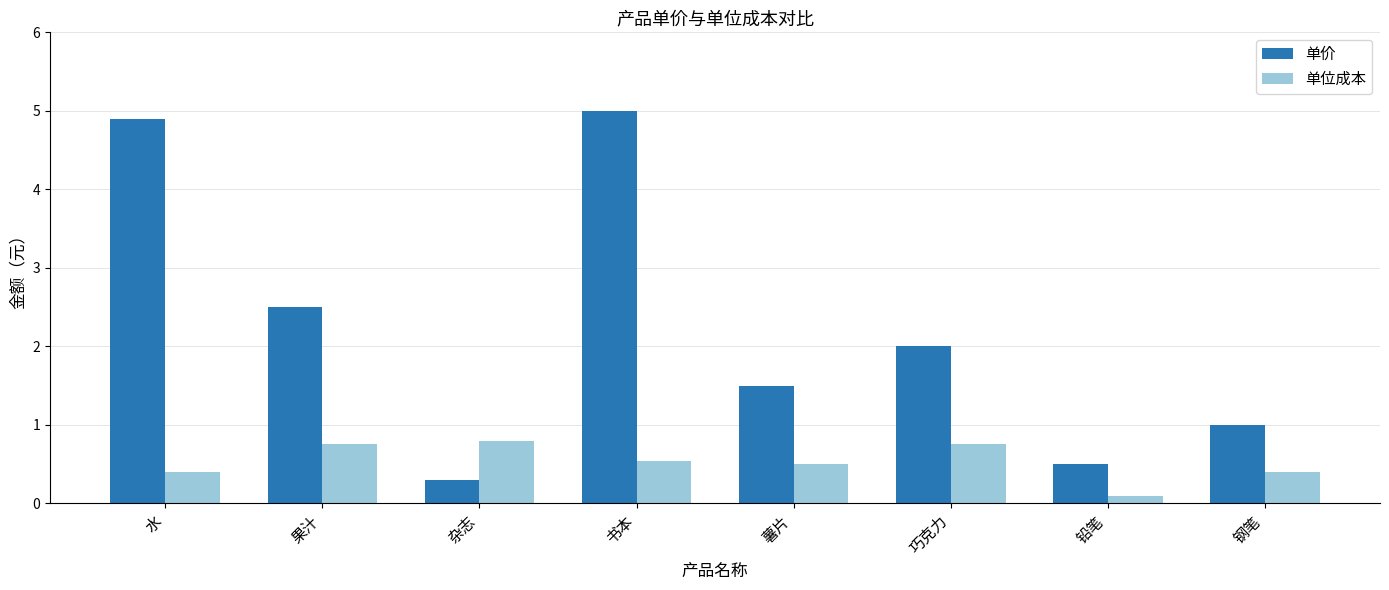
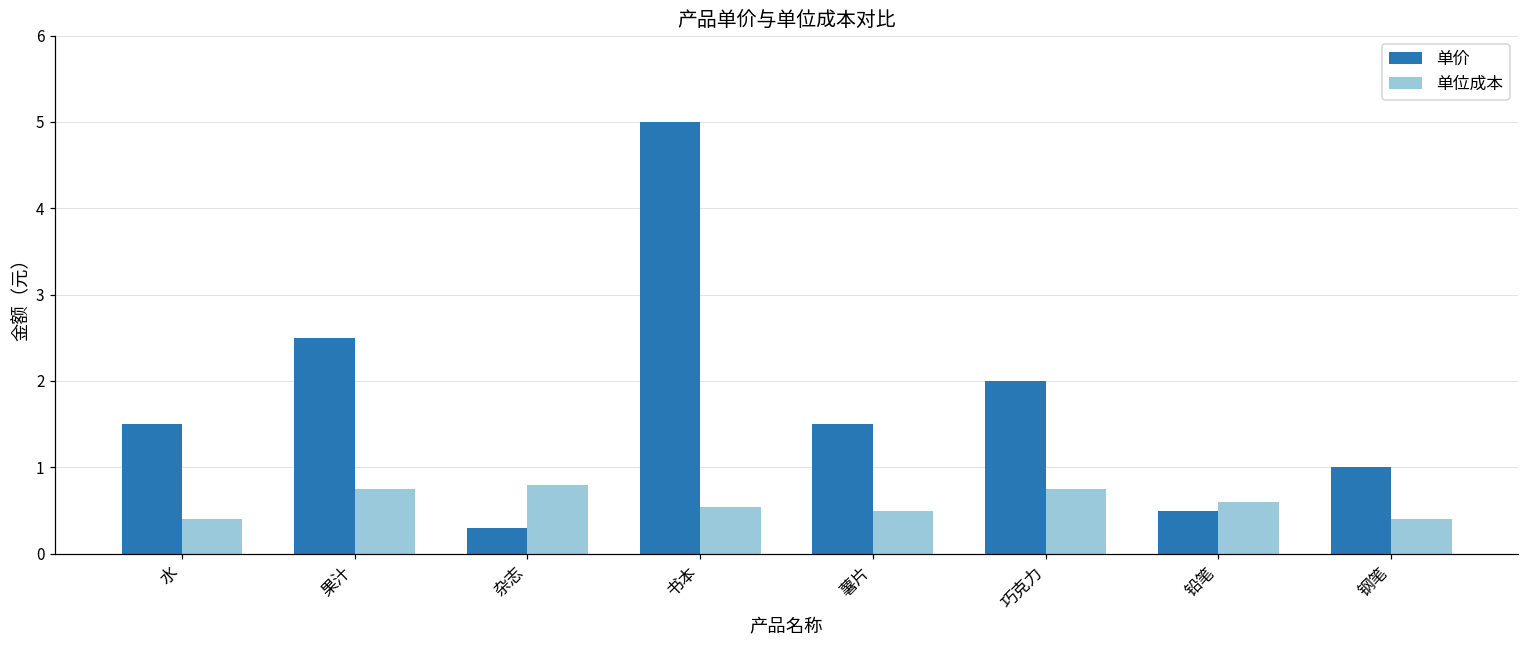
单价, 水: 4.9 -> 1.5
单位成本, 铅笔: 0.1 -> 0.6
